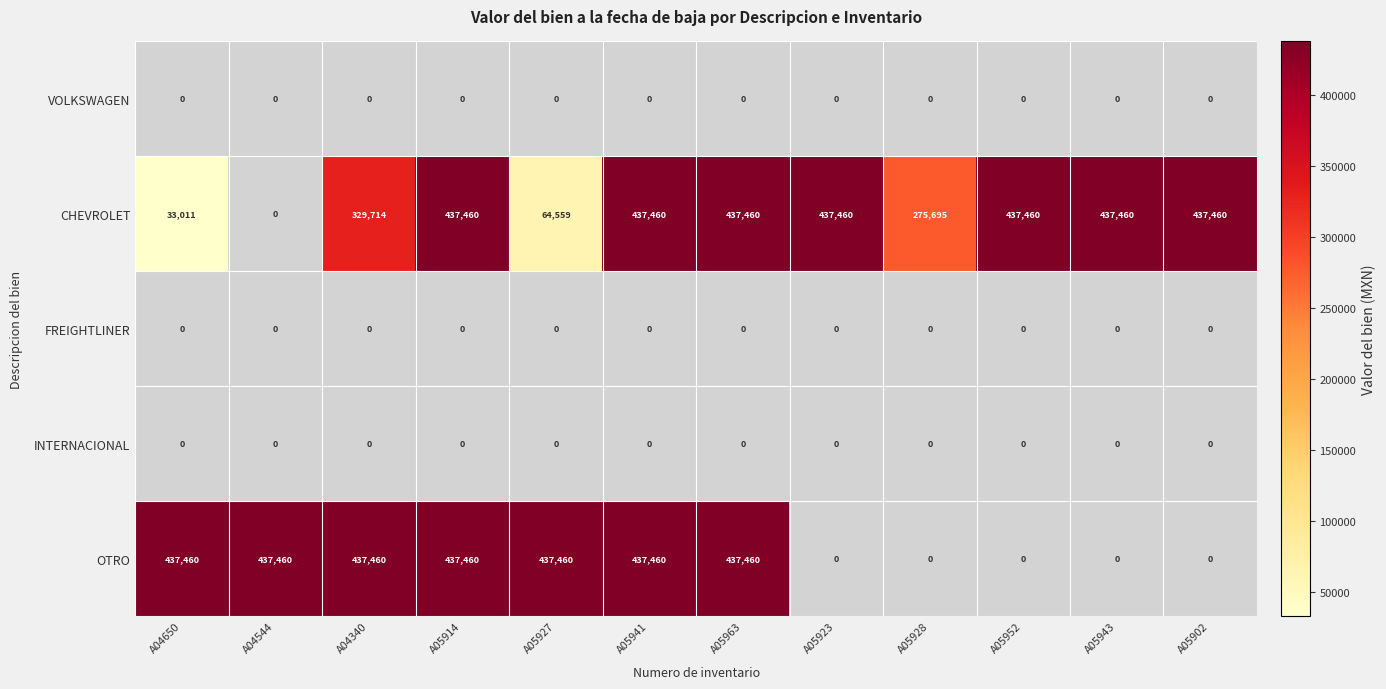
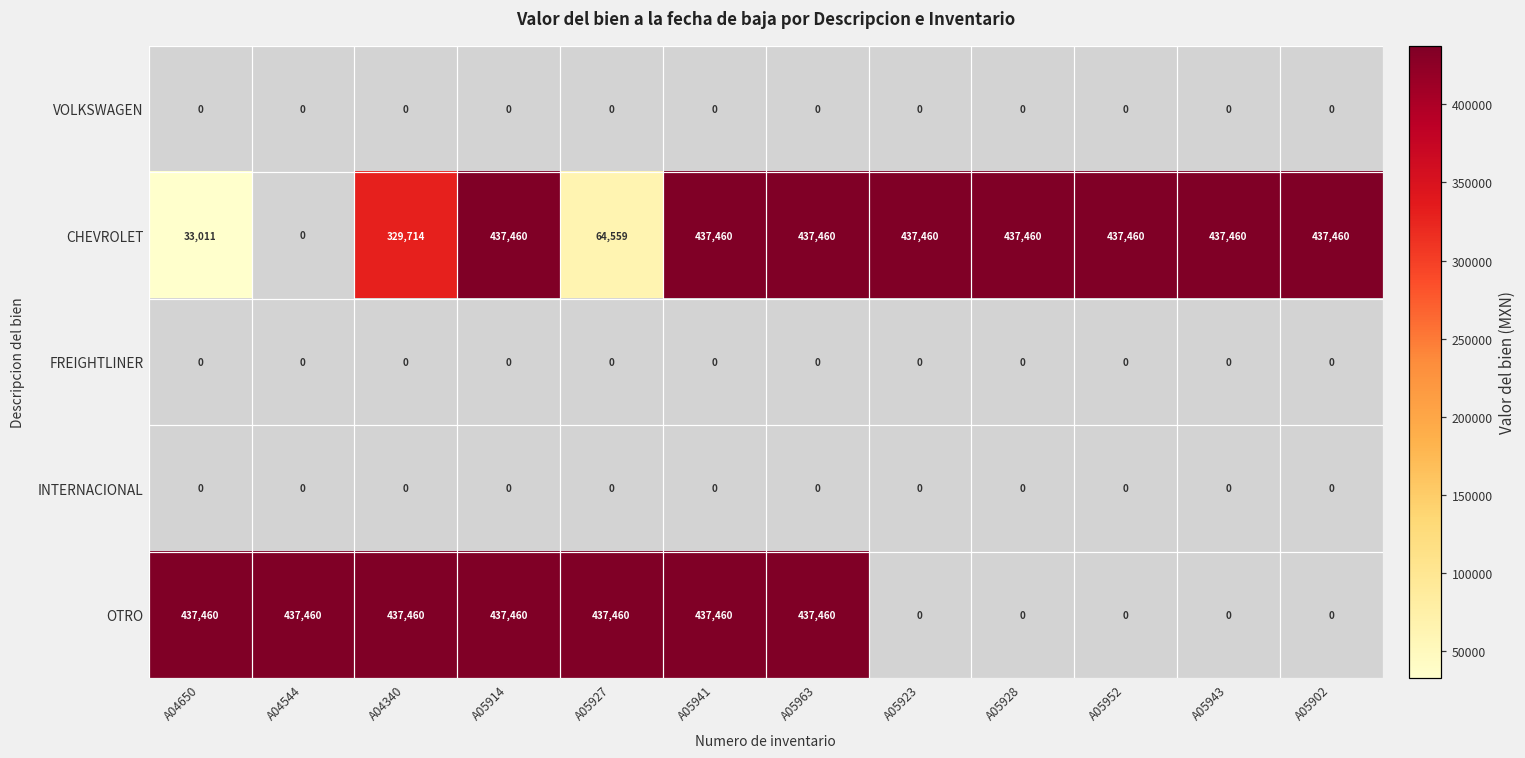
CHEVROLET, A05928: 275,695 -> 437,460
